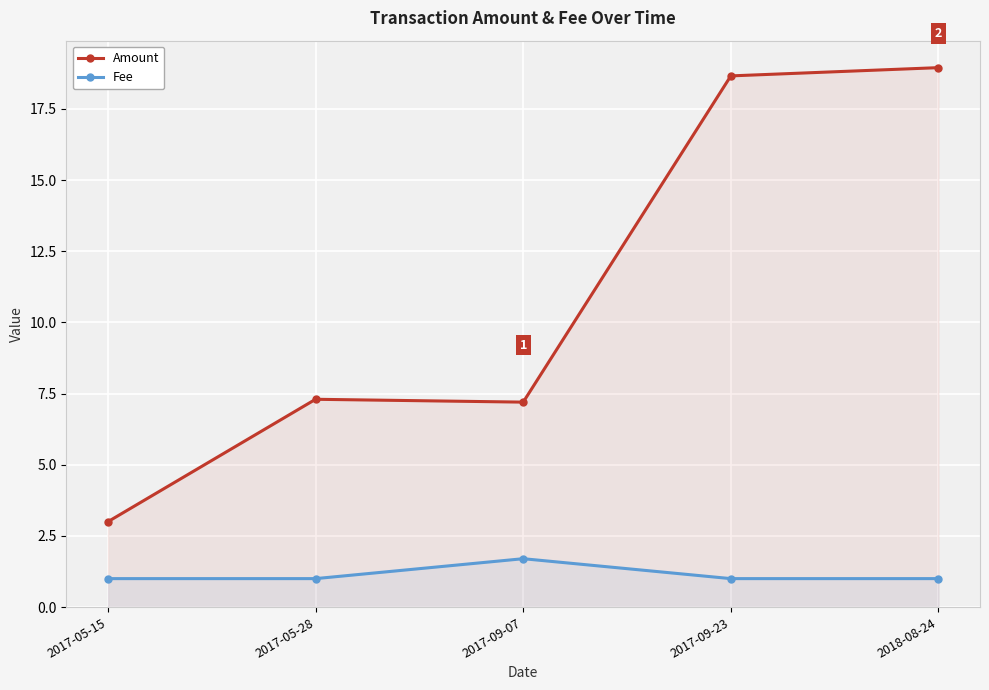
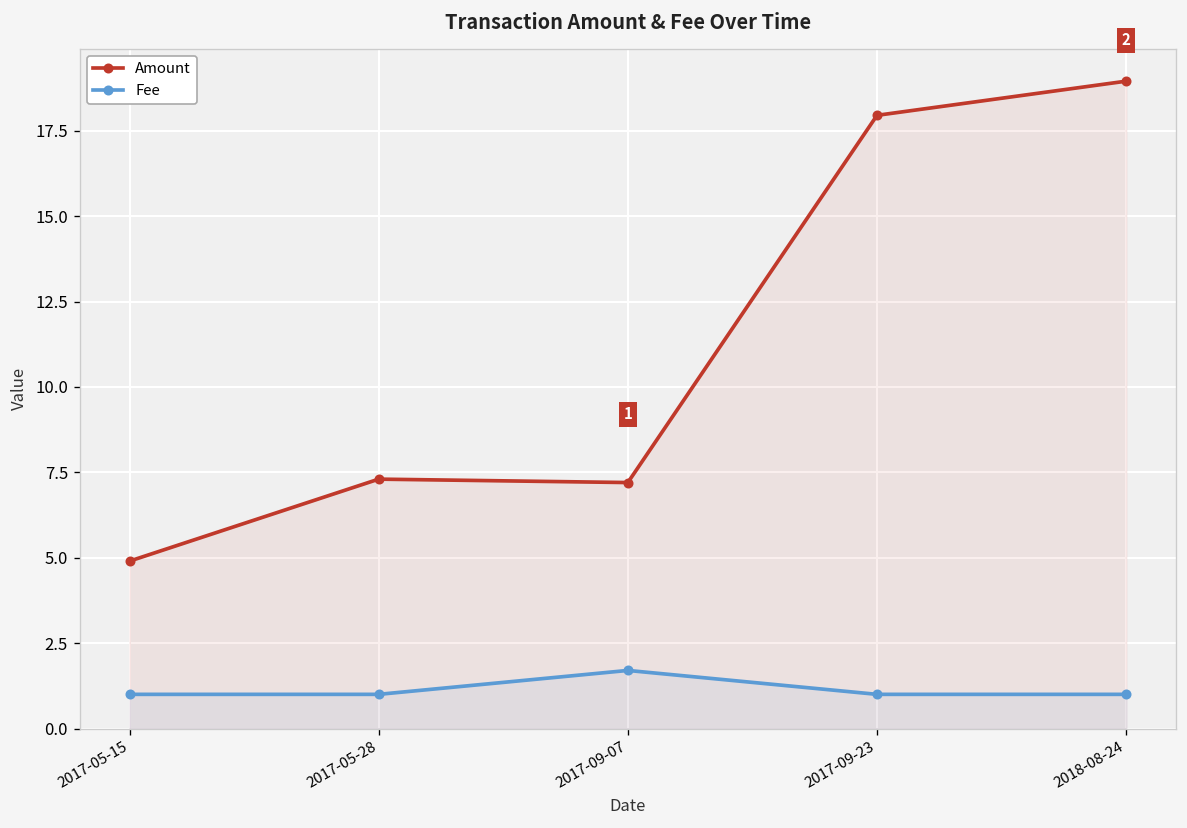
Amount, 2017-05-15: 3.0 -> 4.9
Amount, 2017-09-23: 18.7 -> 18.0
